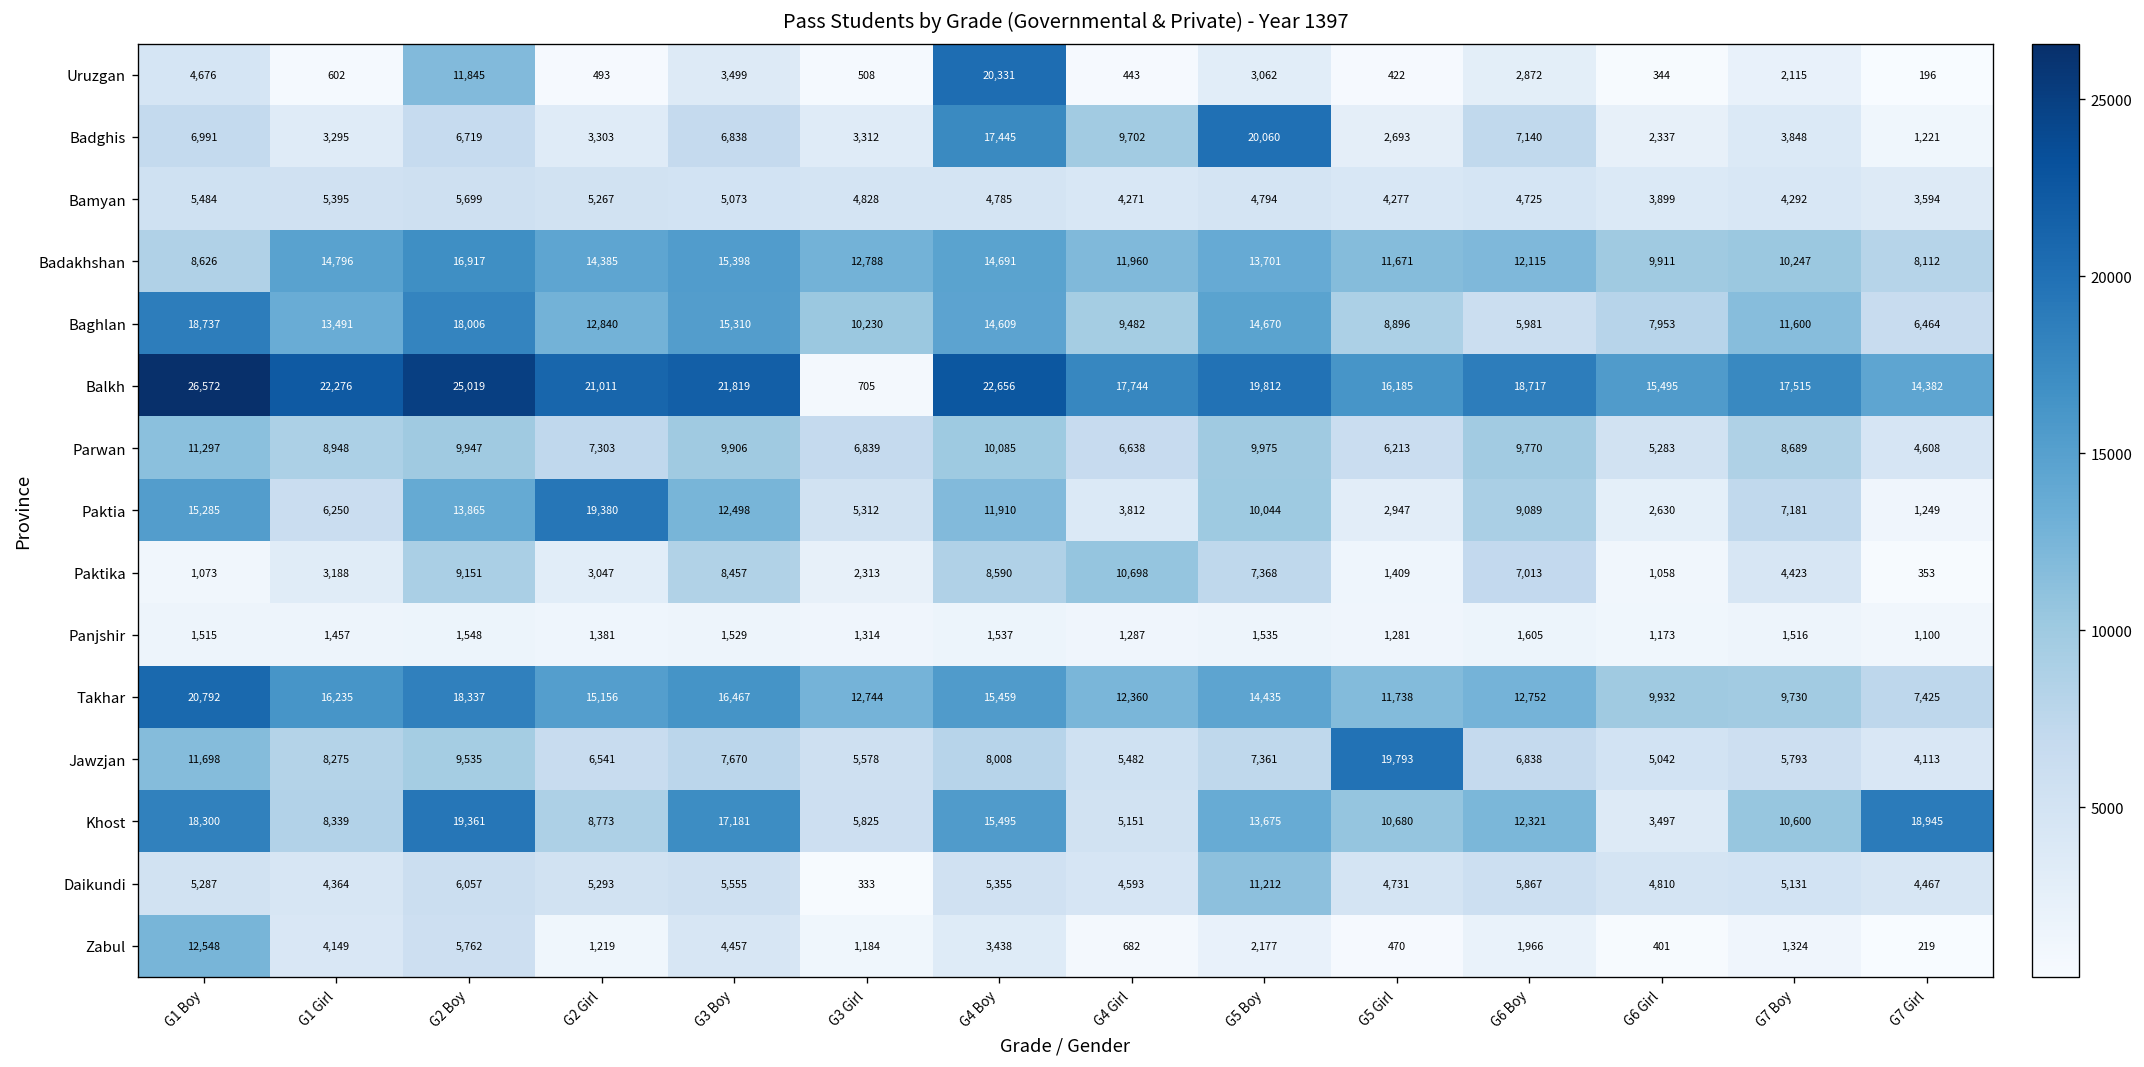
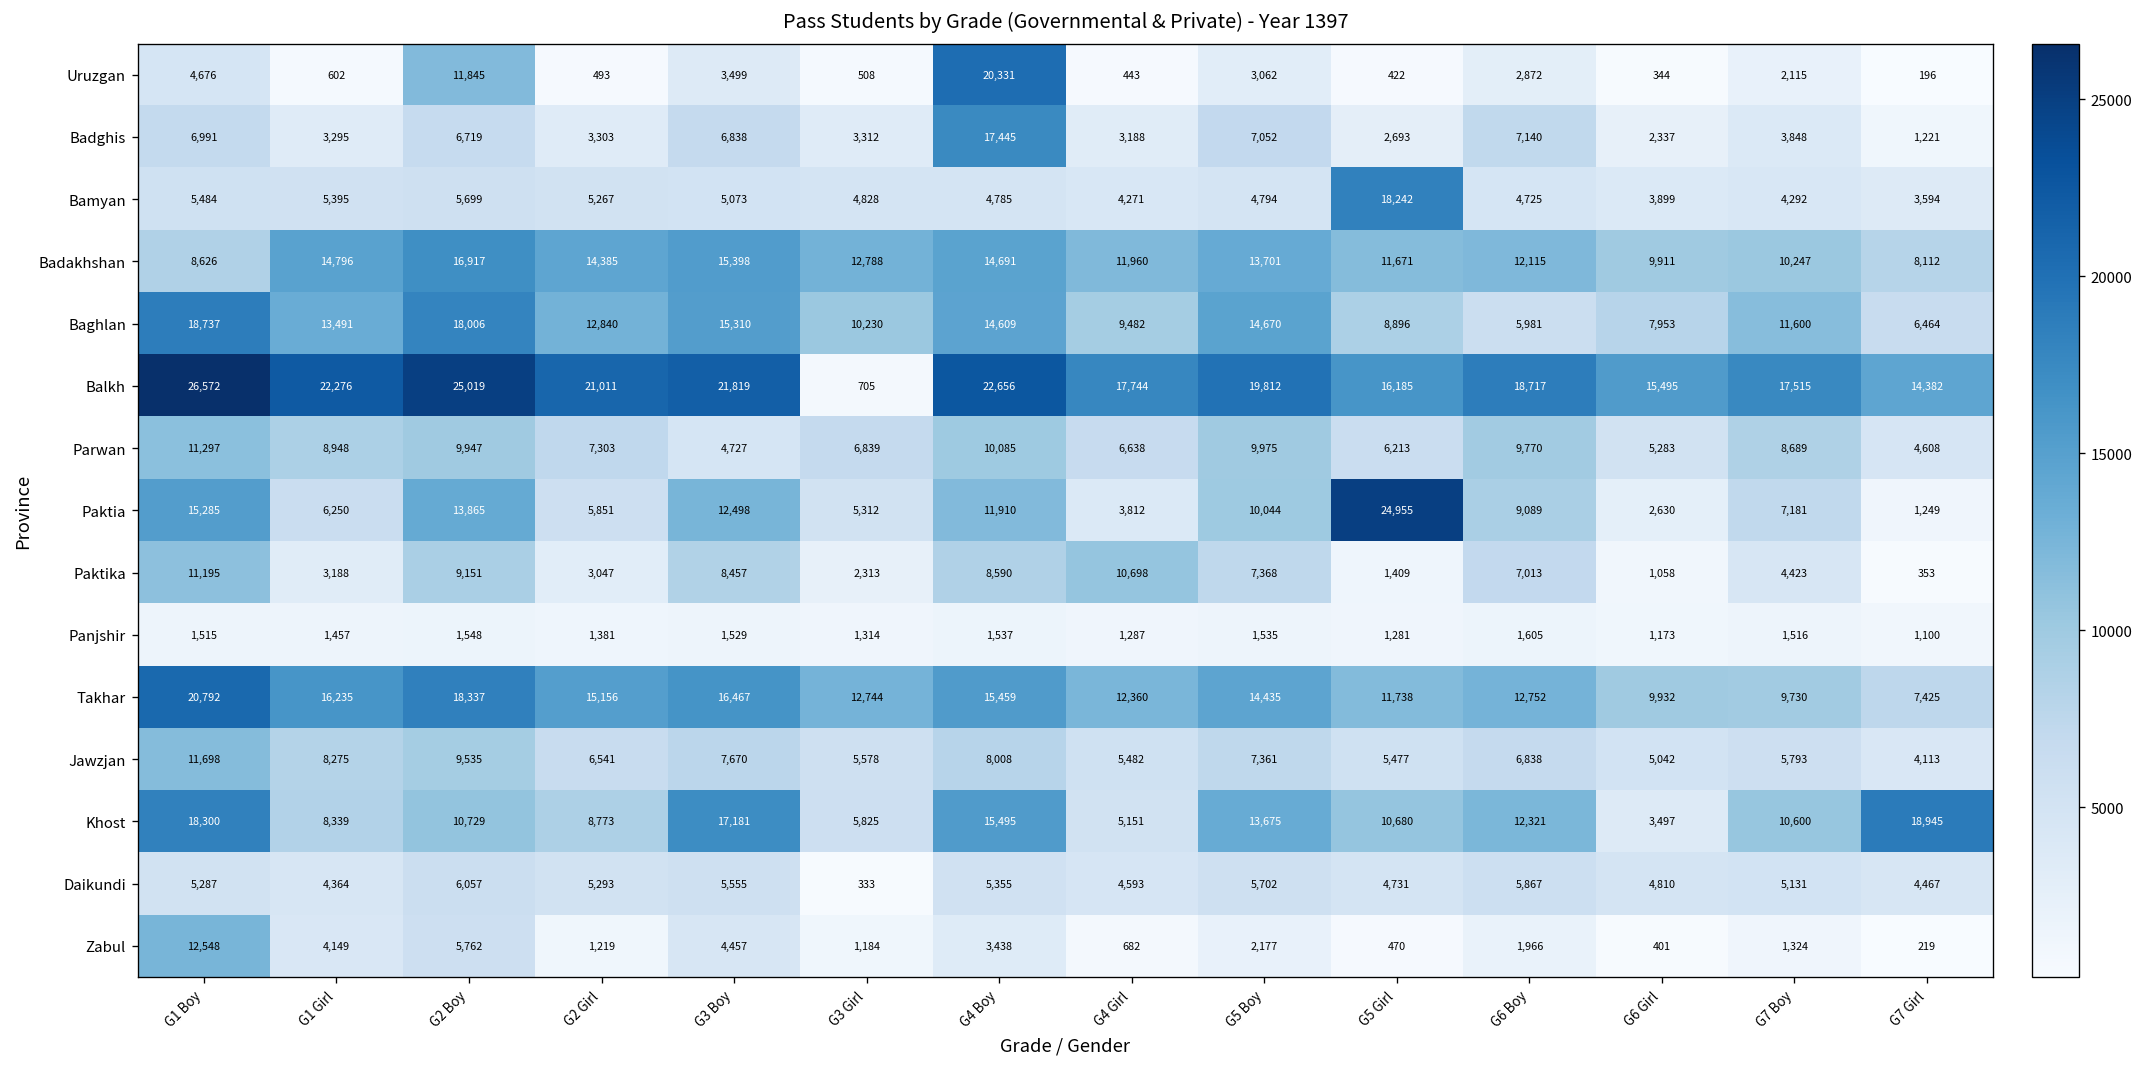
Badghis, G4 Girl: 9,702 -> 3,188
Badghis, G5 Boy: 20,060 -> 7,052
Bamyan, G5 Girl: 4,277 -> 18,242
Parwan, G3 Boy: 9,906 -> 4,727
Paktia, G2 Girl: 19,380 -> 5,851
Paktia, G5 Girl: 2,947 -> 24,955
Paktika, G1 Boy: 1,073 -> 11,195
Jawzjan, G5 Girl: 19,793 -> 5,477
Khost, G2 Boy: 19,361 -> 10,729
Daikundi, G5 Boy: 11,212 -> 5,702
